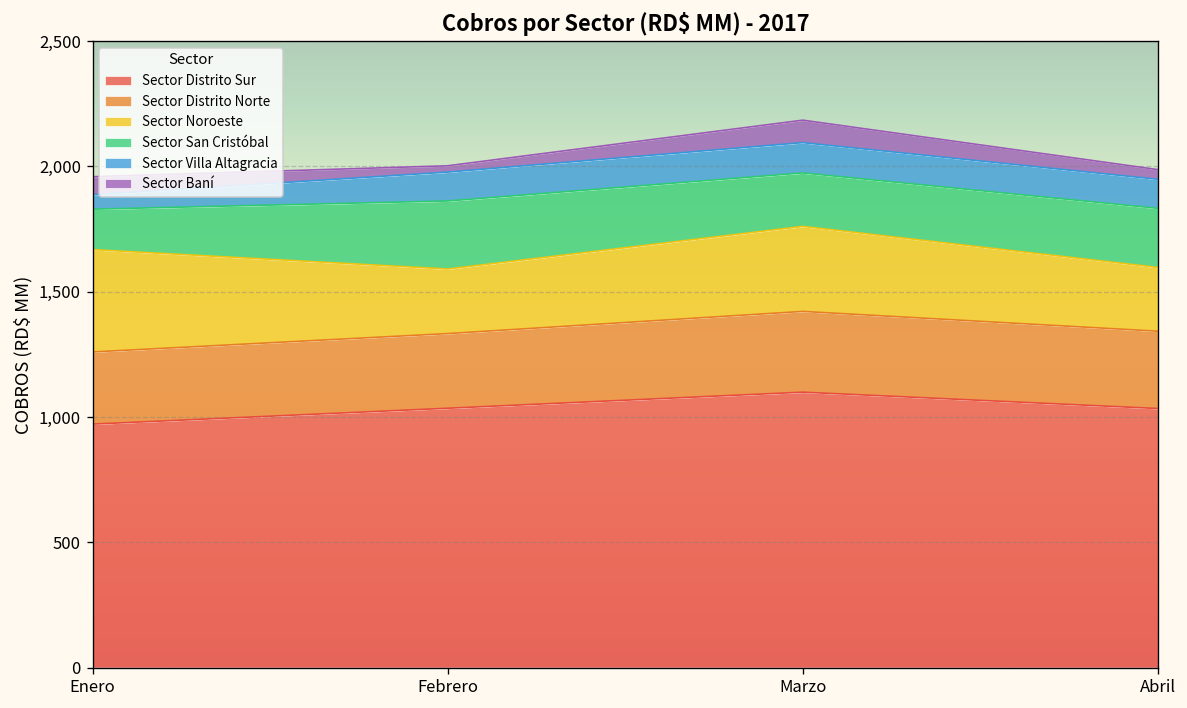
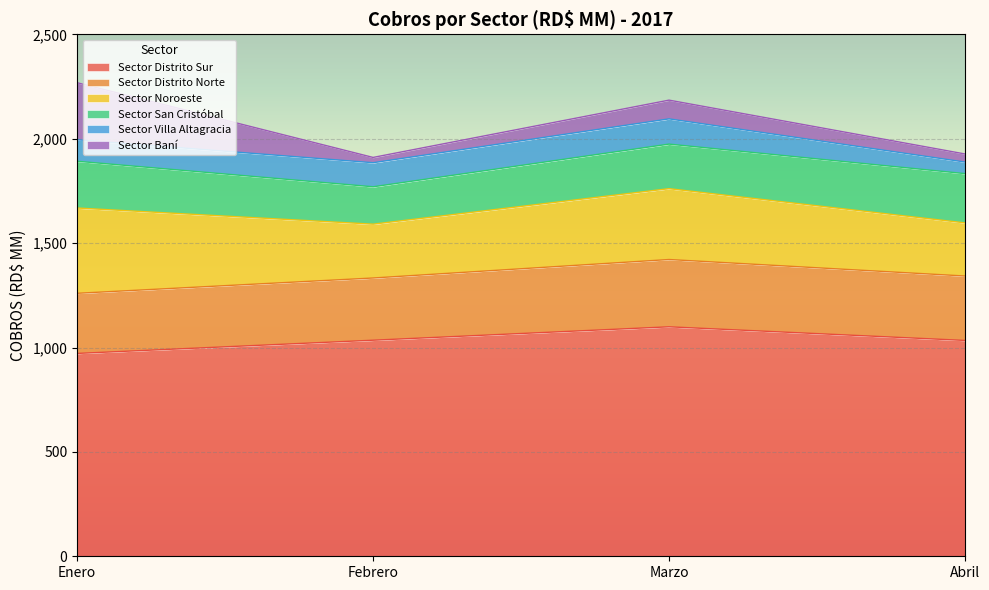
Sector San Cristóbal, Enero: 160 -> 220
Sector Villa Altagracia, Enero: 60 -> 100
Sector Baní, Enero: 70 -> 270
Sector San Cristóbal, Febrero: 270 -> 180
Sector Villa Altagracia, Abril: 120 -> 60
